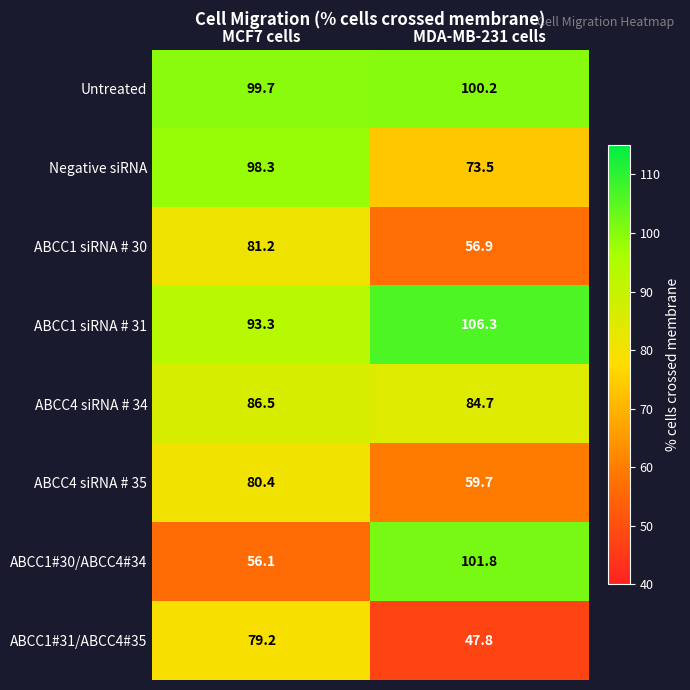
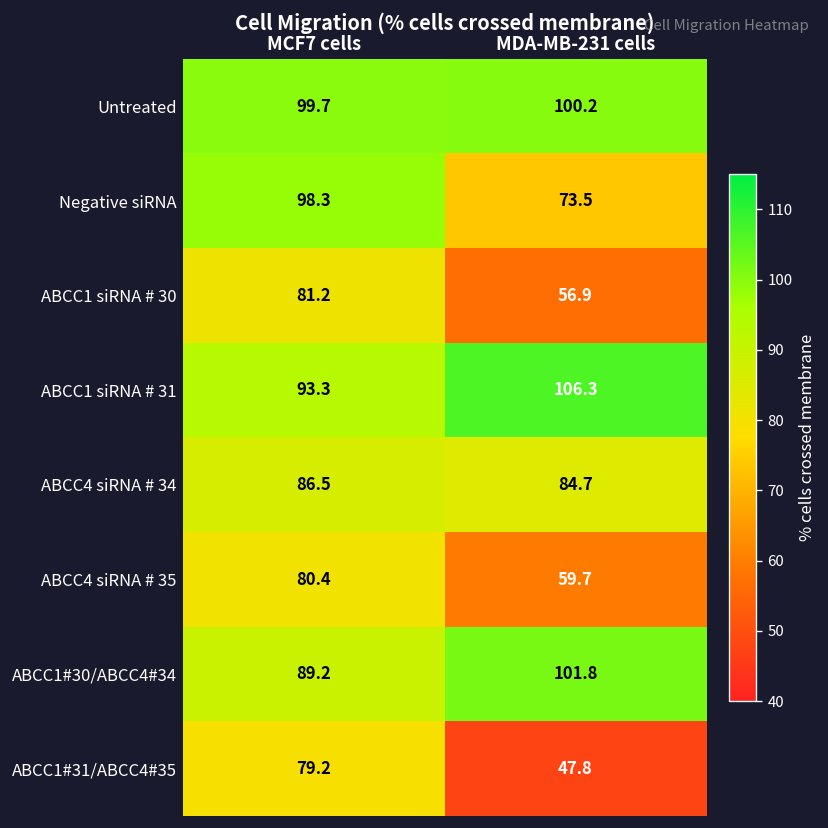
ABCC1#30/ABCC4#34, MCF7 cells: 56.1 -> 89.2
